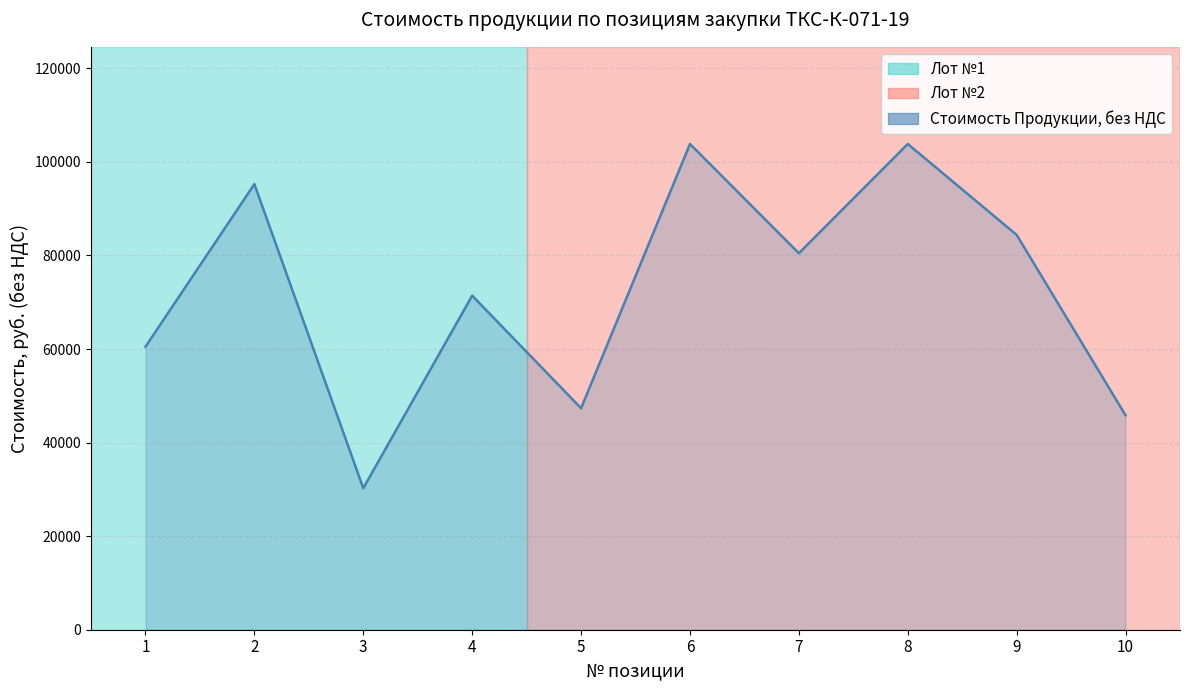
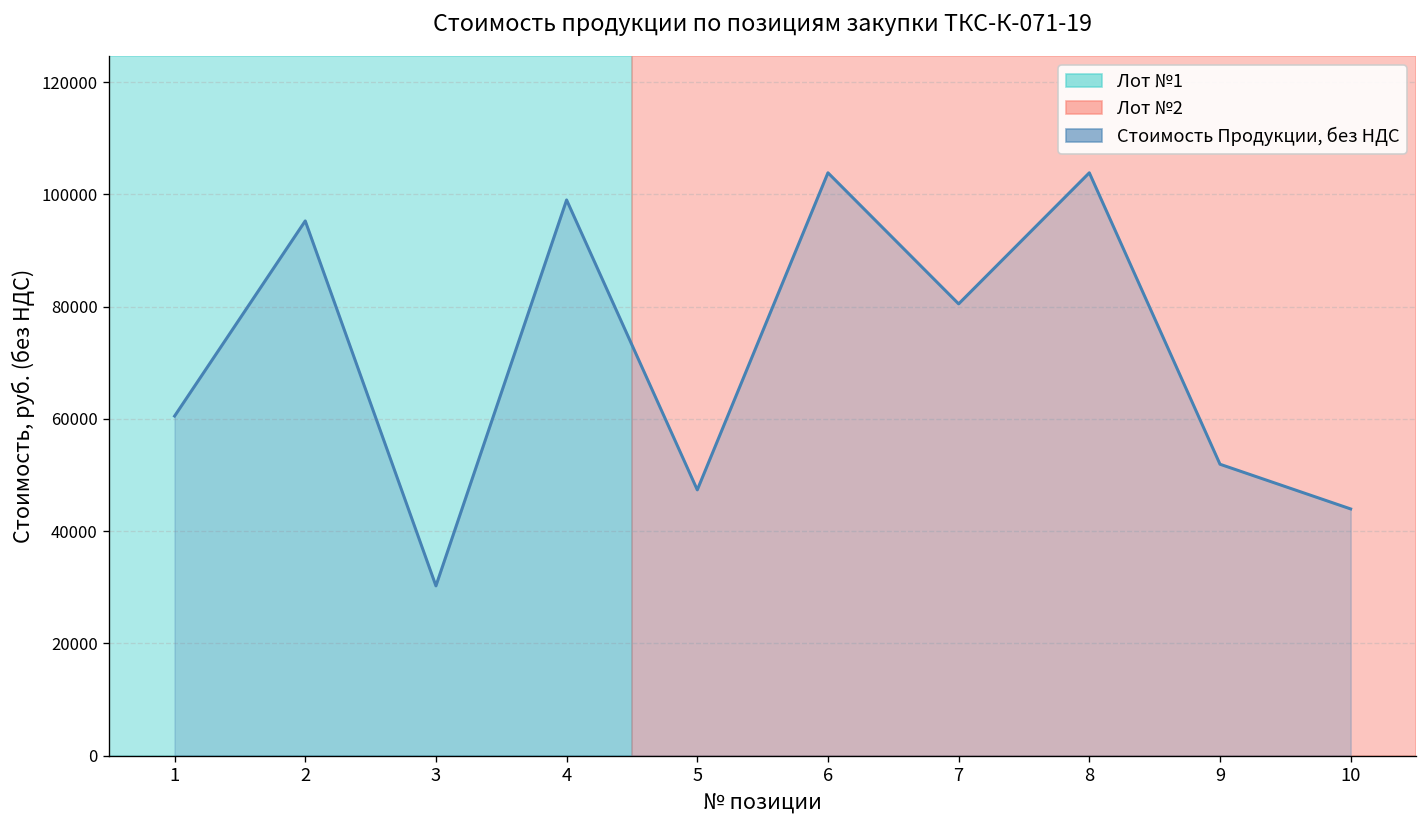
4: 71000 -> 99000
9: 84000 -> 52000
10: 46000 -> 44000
